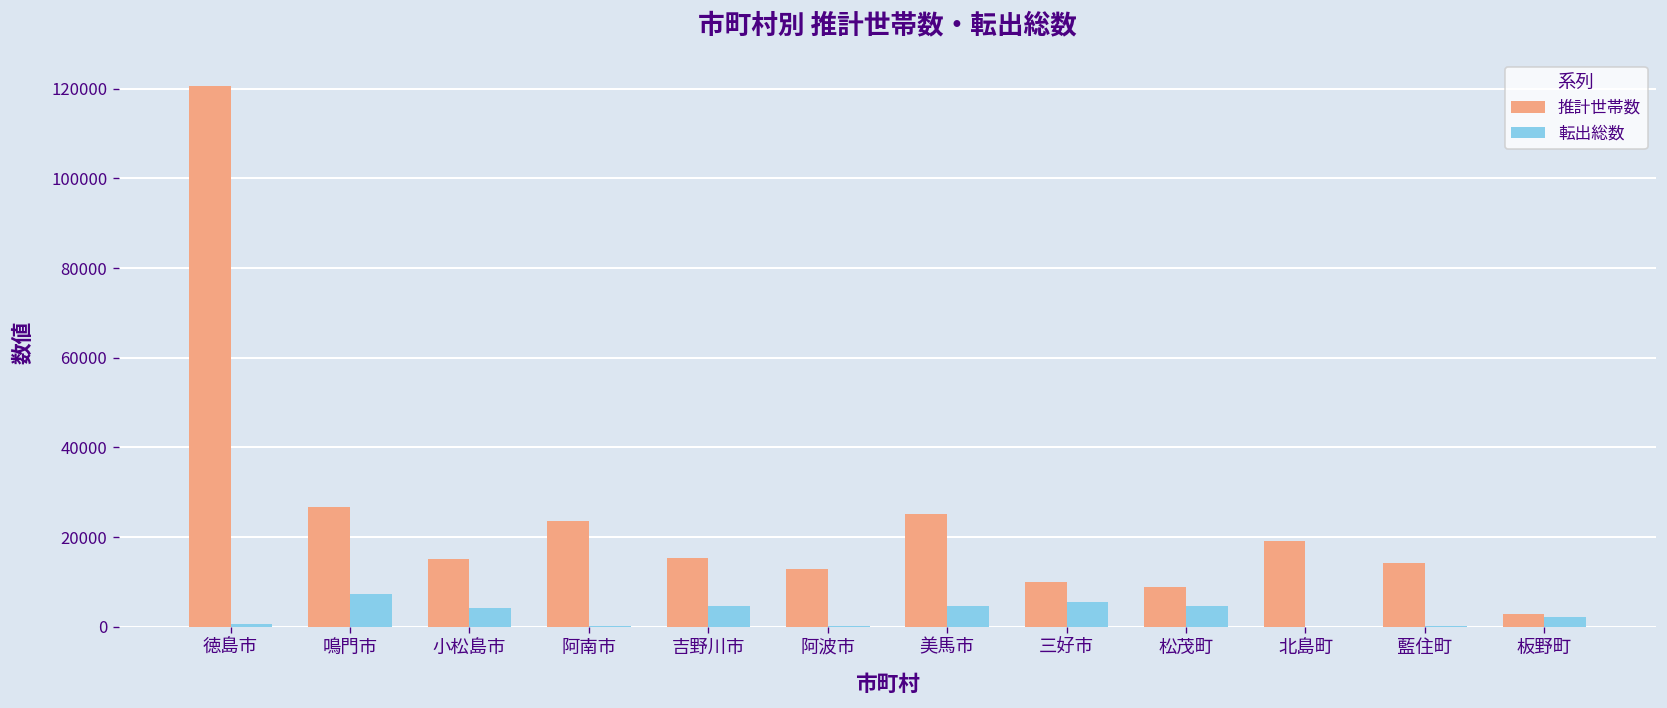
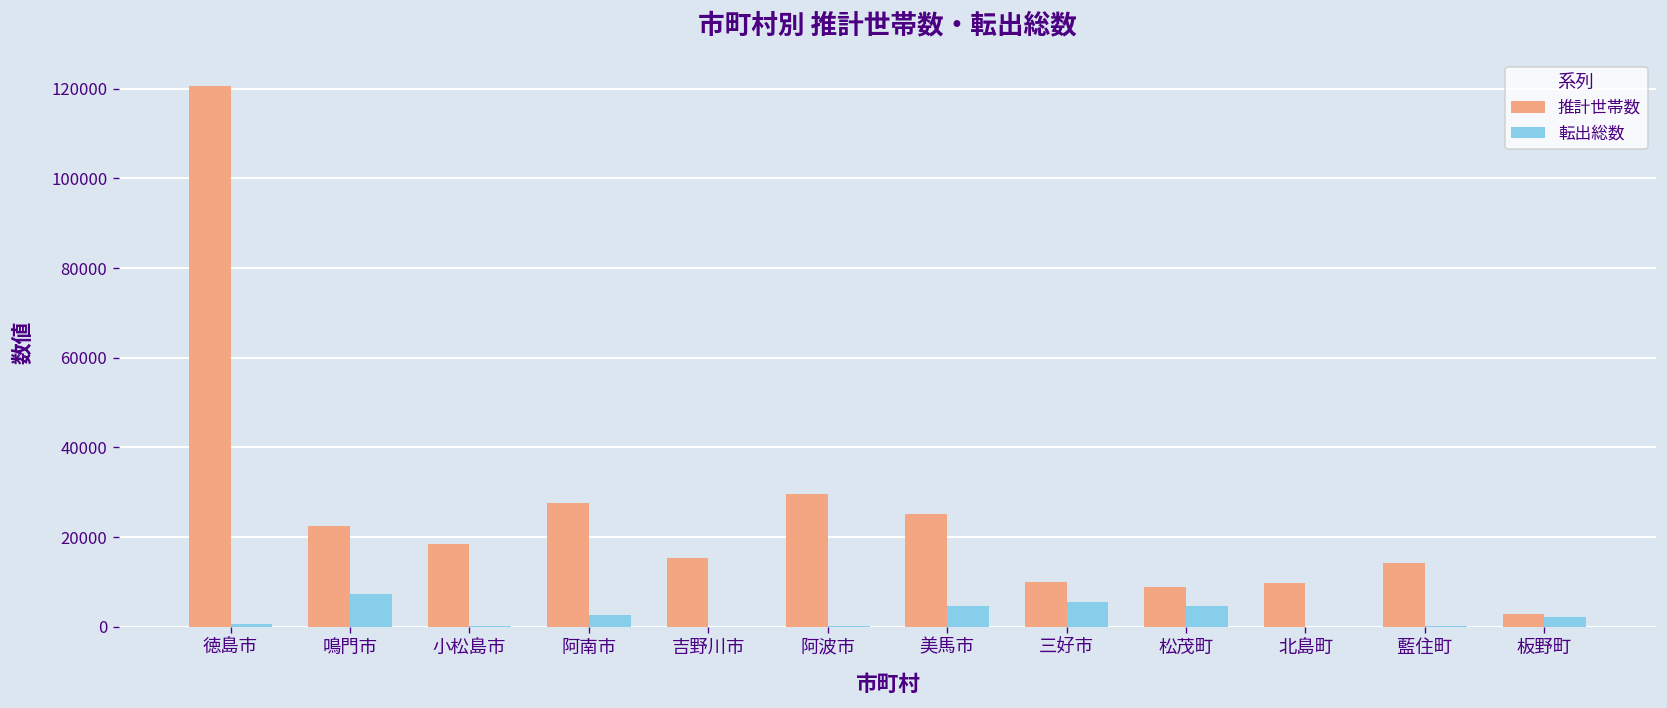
推計世帯数, 鳴門市: 27000 -> 22000
推計世帯数, 小松島市: 15000 -> 18000
転出総数, 小松島市: 4000 -> 0
推計世帯数, 阿南市: 24000 -> 28000
転出総数, 阿南市: 0 -> 3000
転出総数, 吉野川市: 5000 -> 0
推計世帯数, 阿波市: 13000 -> 30000
推計世帯数, 北島町: 19000 -> 10000
